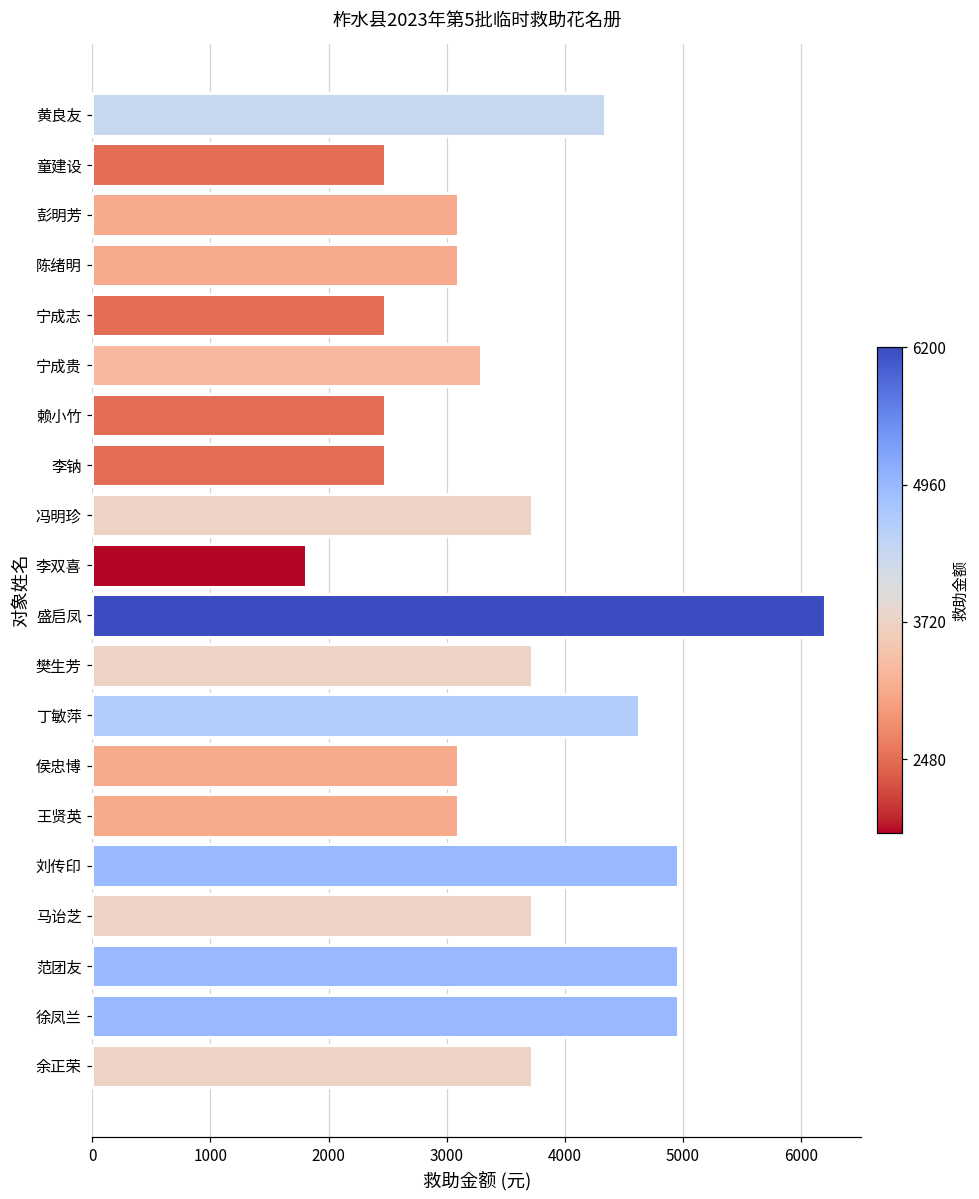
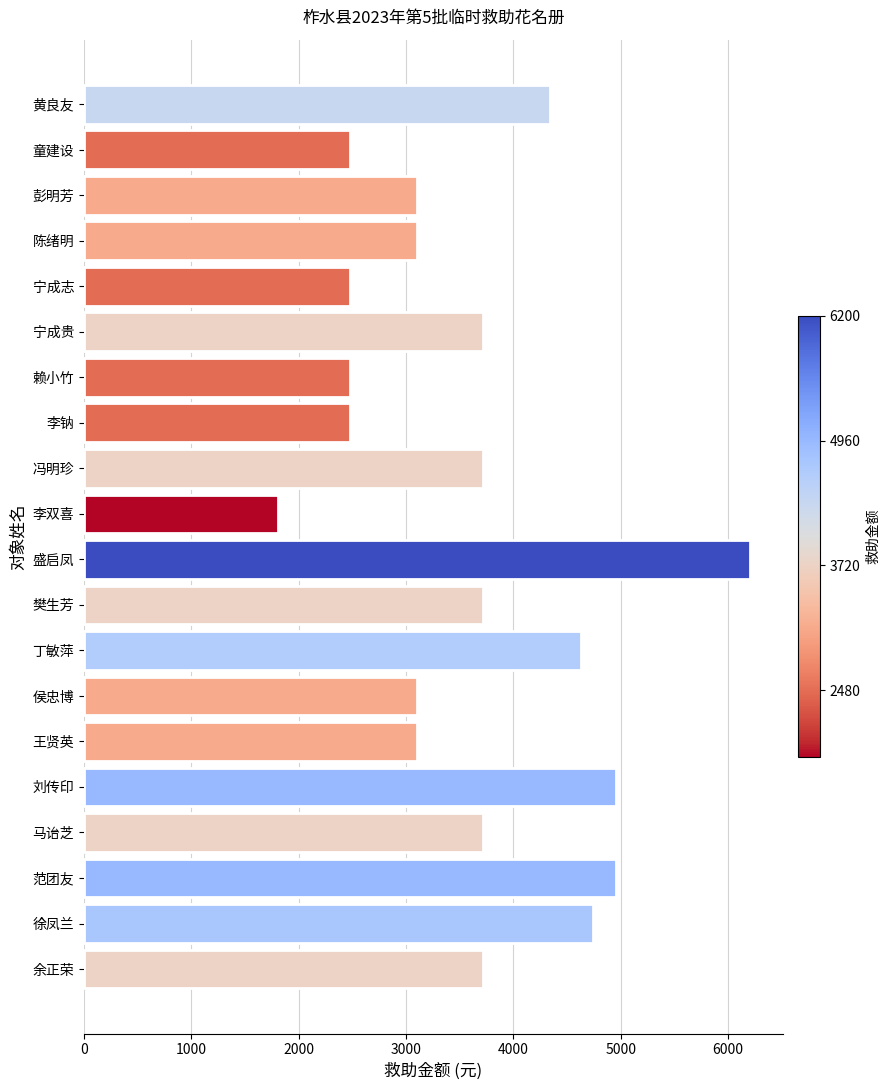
宁成贵: 3290 -> 3720
徐凤兰: 4960 -> 4740
